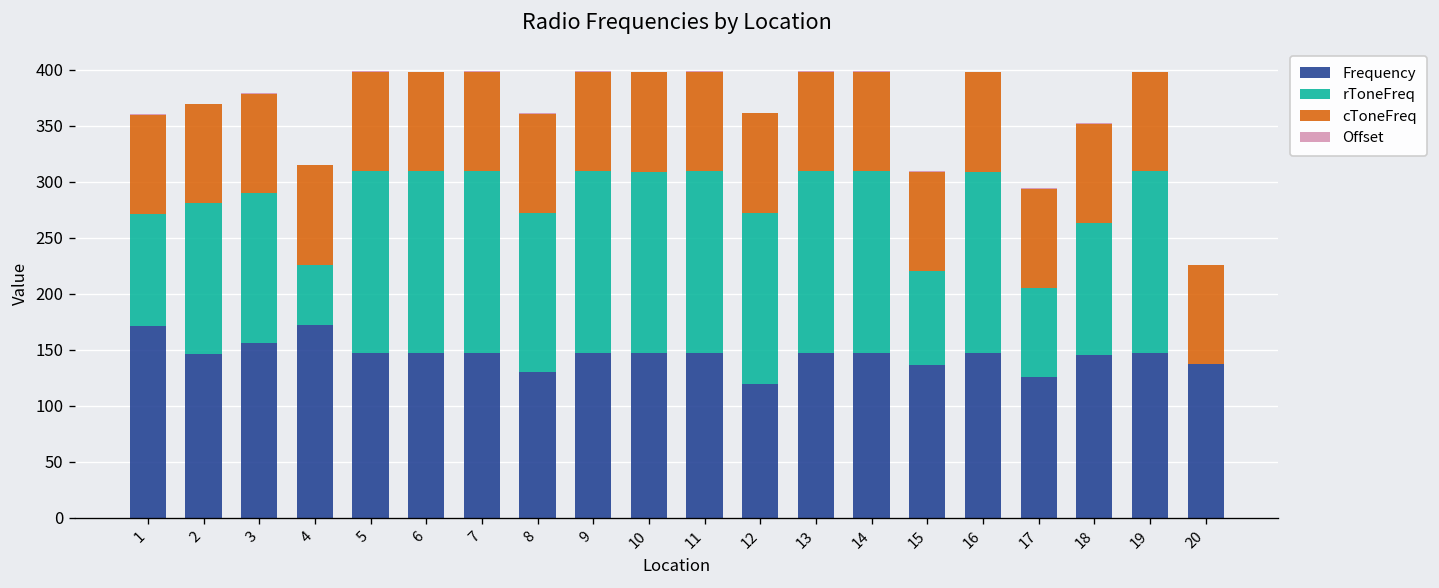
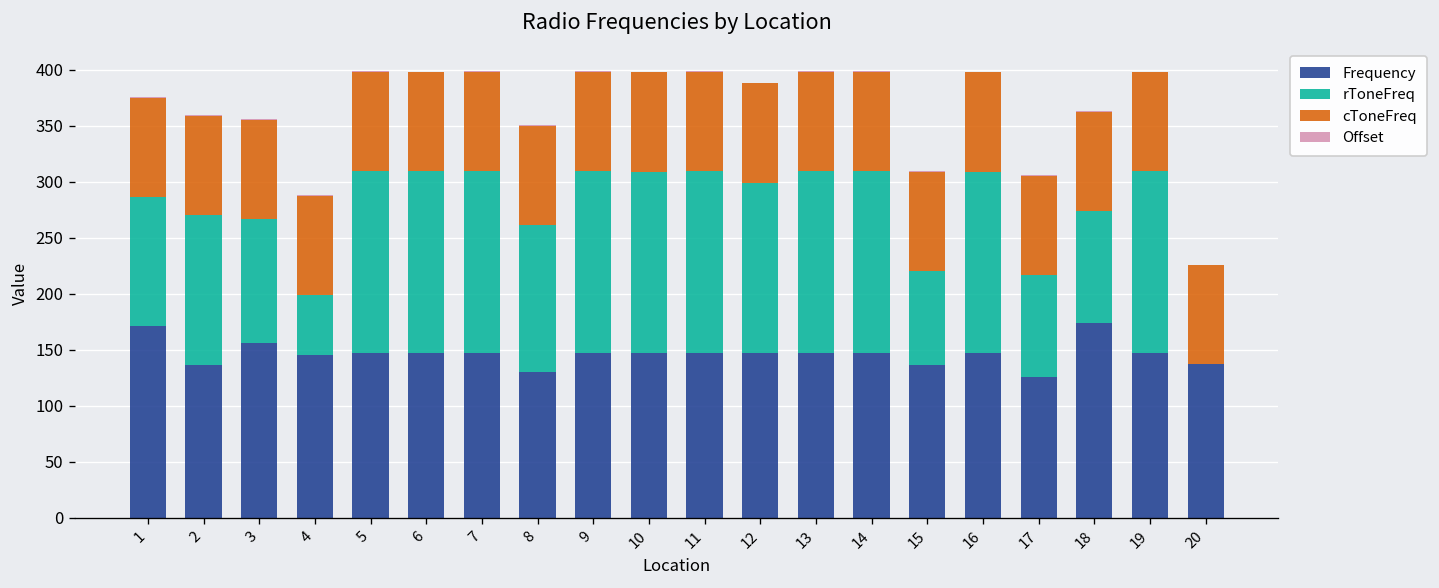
rToneFreq, 1: 100 -> 110
Frequency, 2: 150 -> 140
rToneFreq, 3: 130 -> 110
Frequency, 4: 170 -> 150
rToneFreq, 8: 140 -> 130
Frequency, 12: 120 -> 150
rToneFreq, 17: 80 -> 90
Frequency, 18: 150 -> 170
rToneFreq, 18: 120 -> 100
